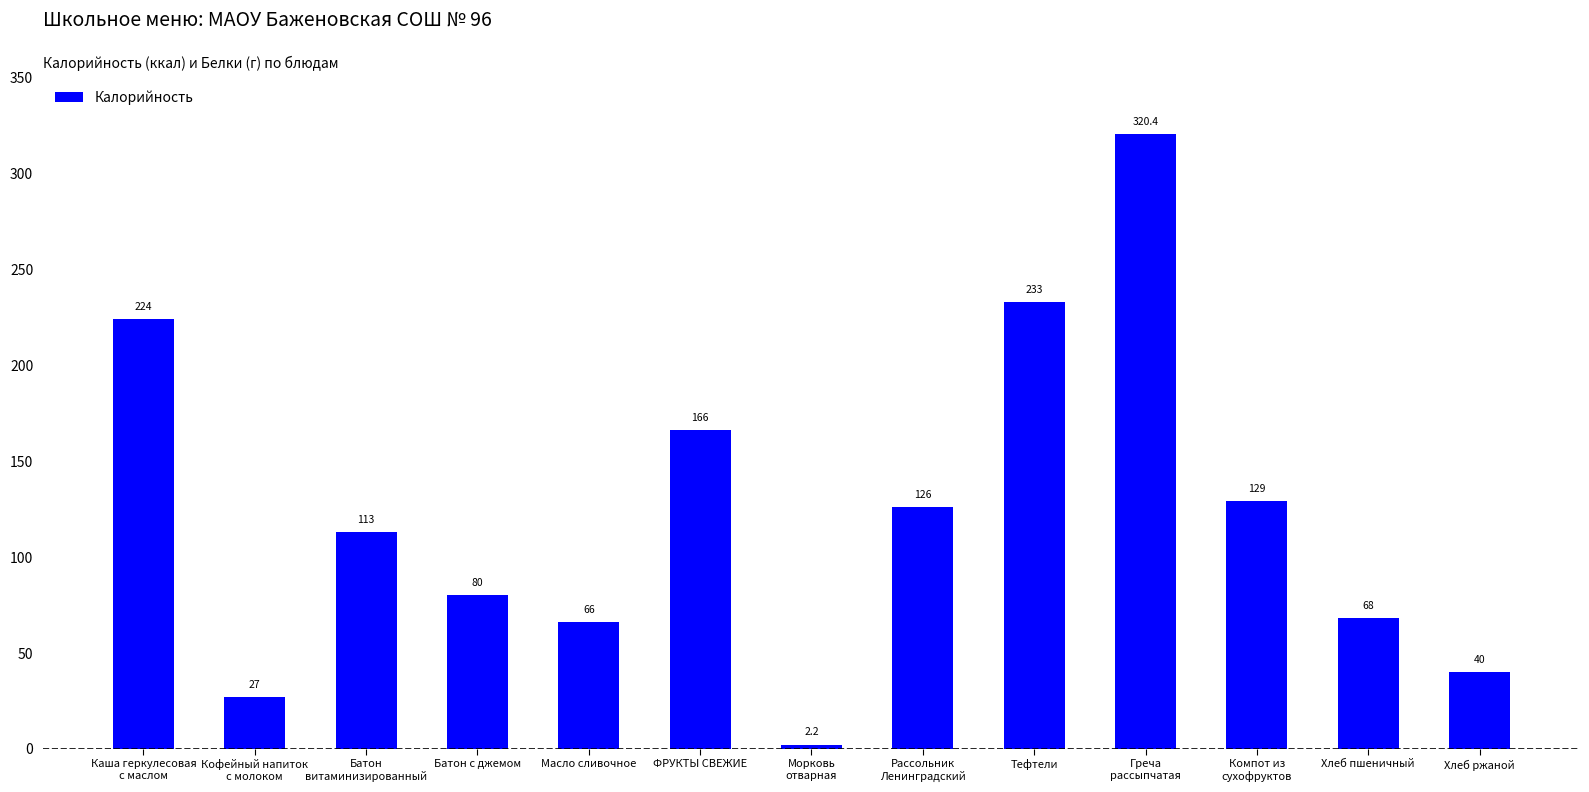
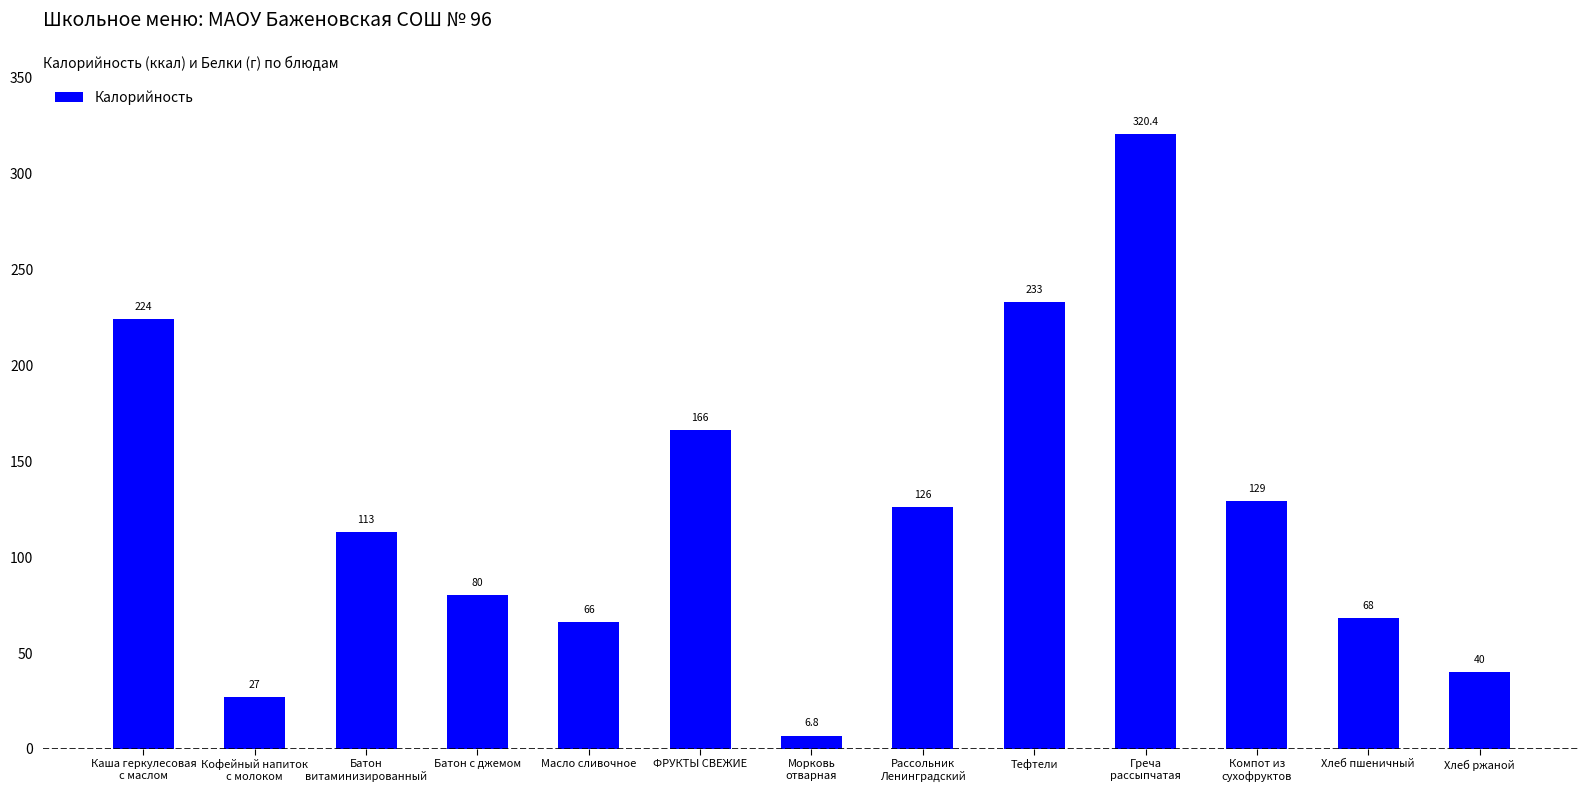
Морковь отварная: 2.2 -> 6.8
